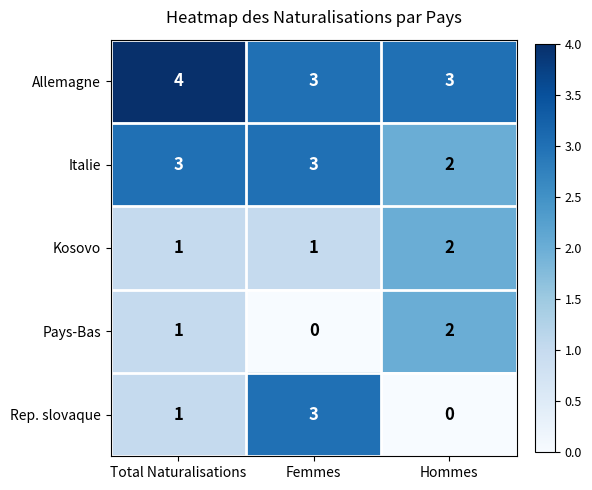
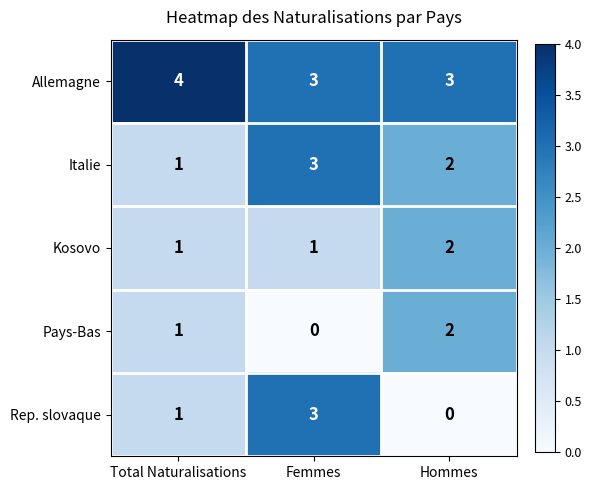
Italie, Total Naturalisations: 3 -> 1
